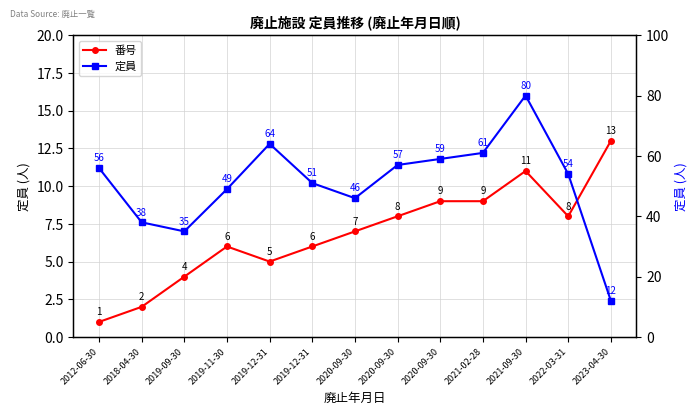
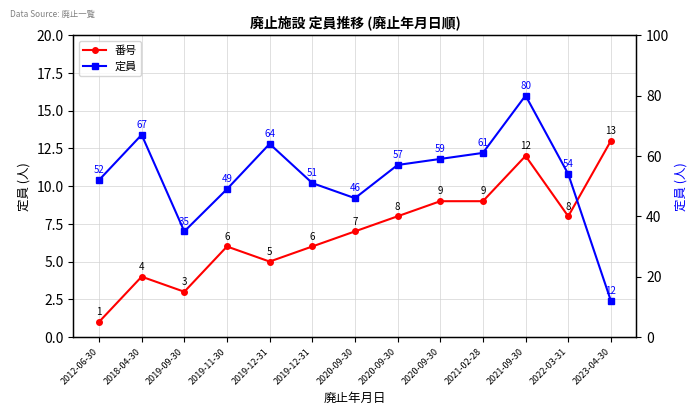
番号, 2018-04-30: 2 -> 4
番号, 2019-09-30: 4 -> 3
番号, 2021-09-30: 11 -> 12
定員, 2012-06-30: 56 -> 52
定員, 2018-04-30: 38 -> 67
